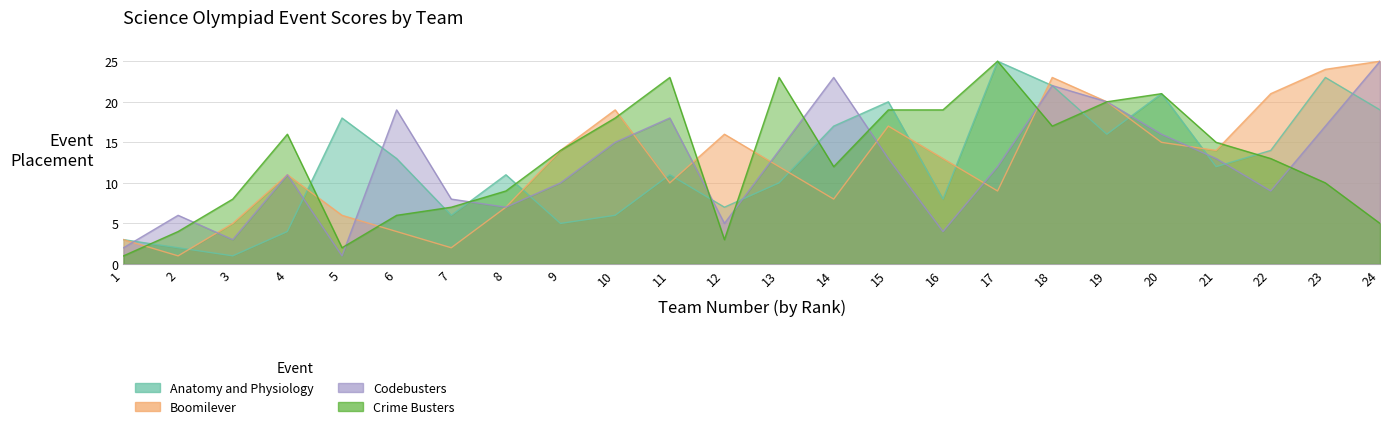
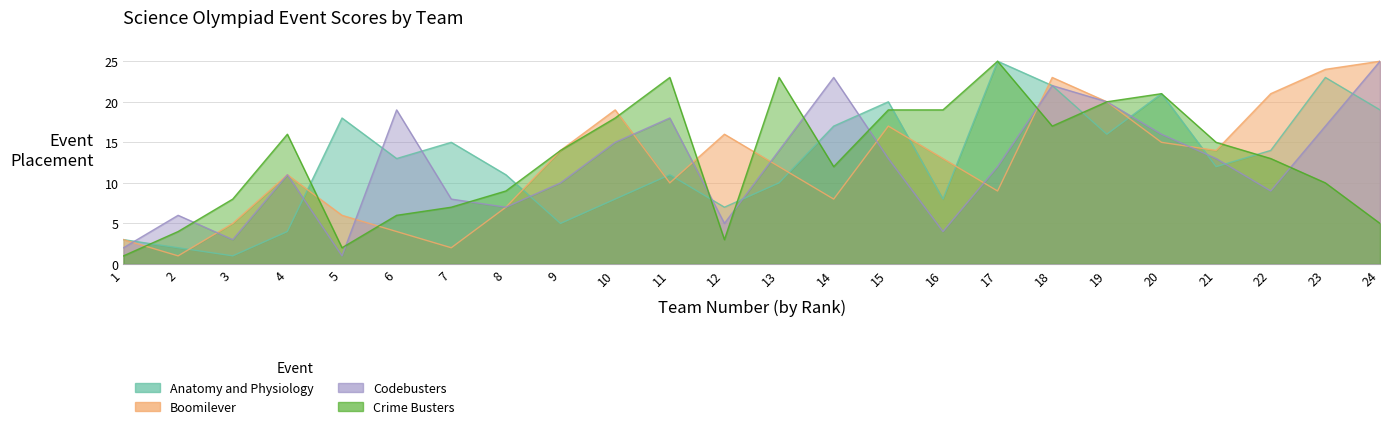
Anatomy and Physiology, 7: 6 -> 15
Anatomy and Physiology, 10: 6 -> 8
